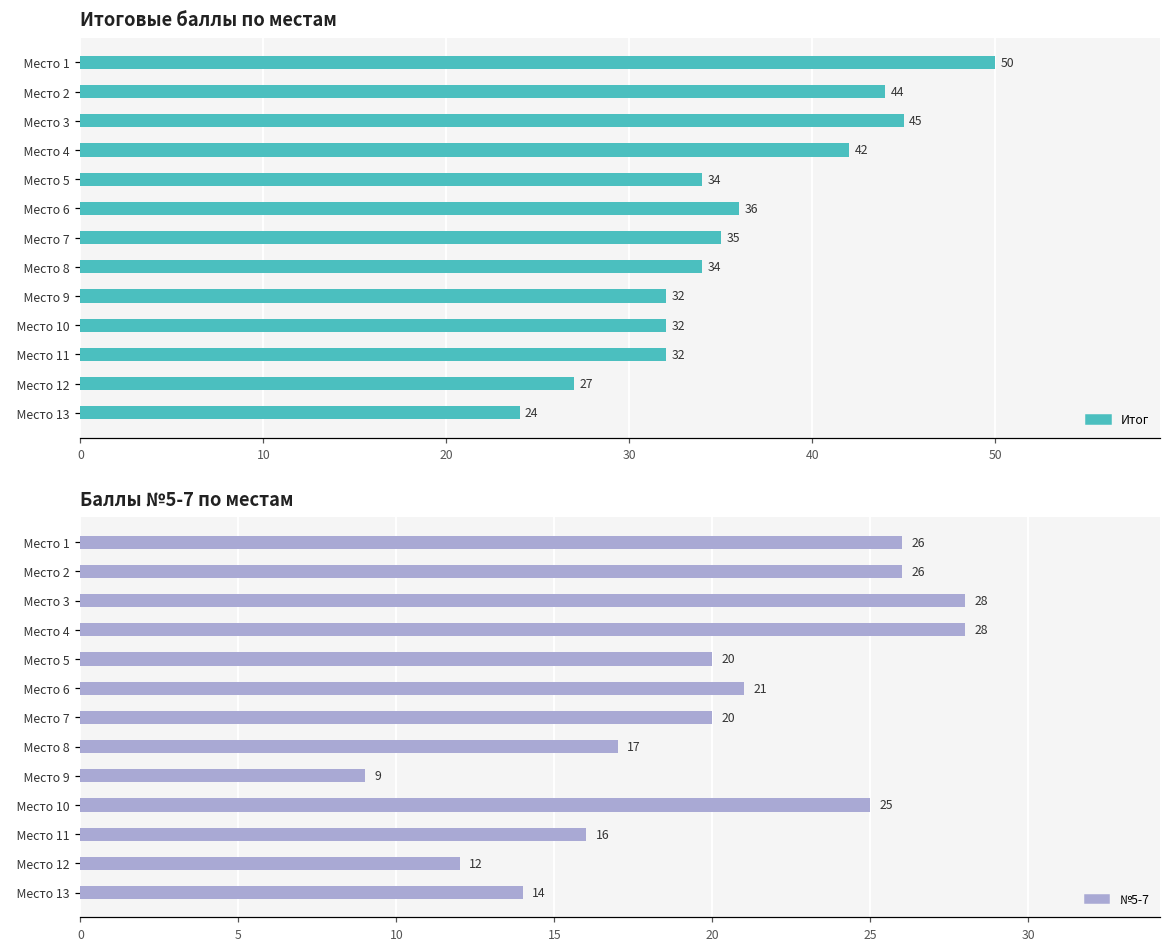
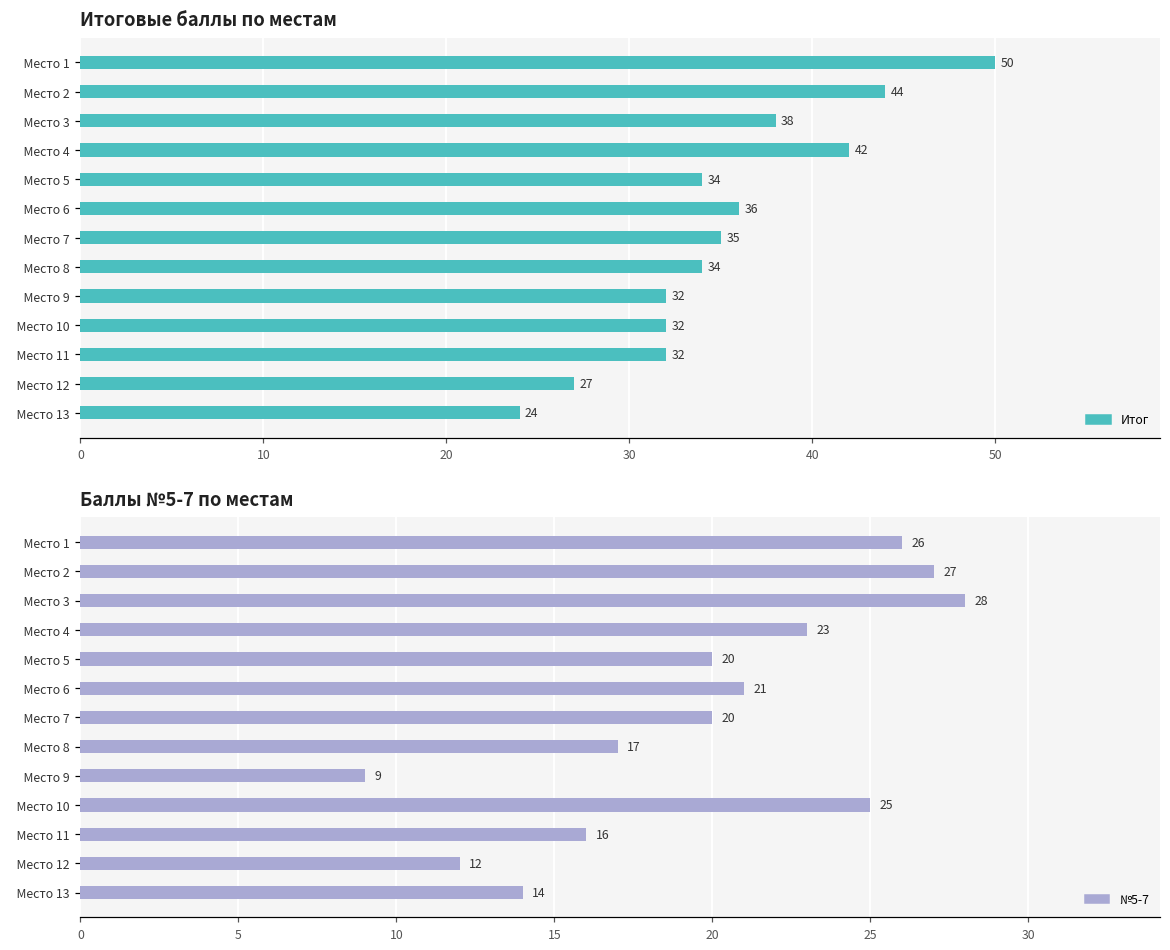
Итоговые баллы по местам, Место 3: 45 -> 38
Баллы №5-7 по местам, Место 2: 26 -> 27
Баллы №5-7 по местам, Место 4: 28 -> 23
